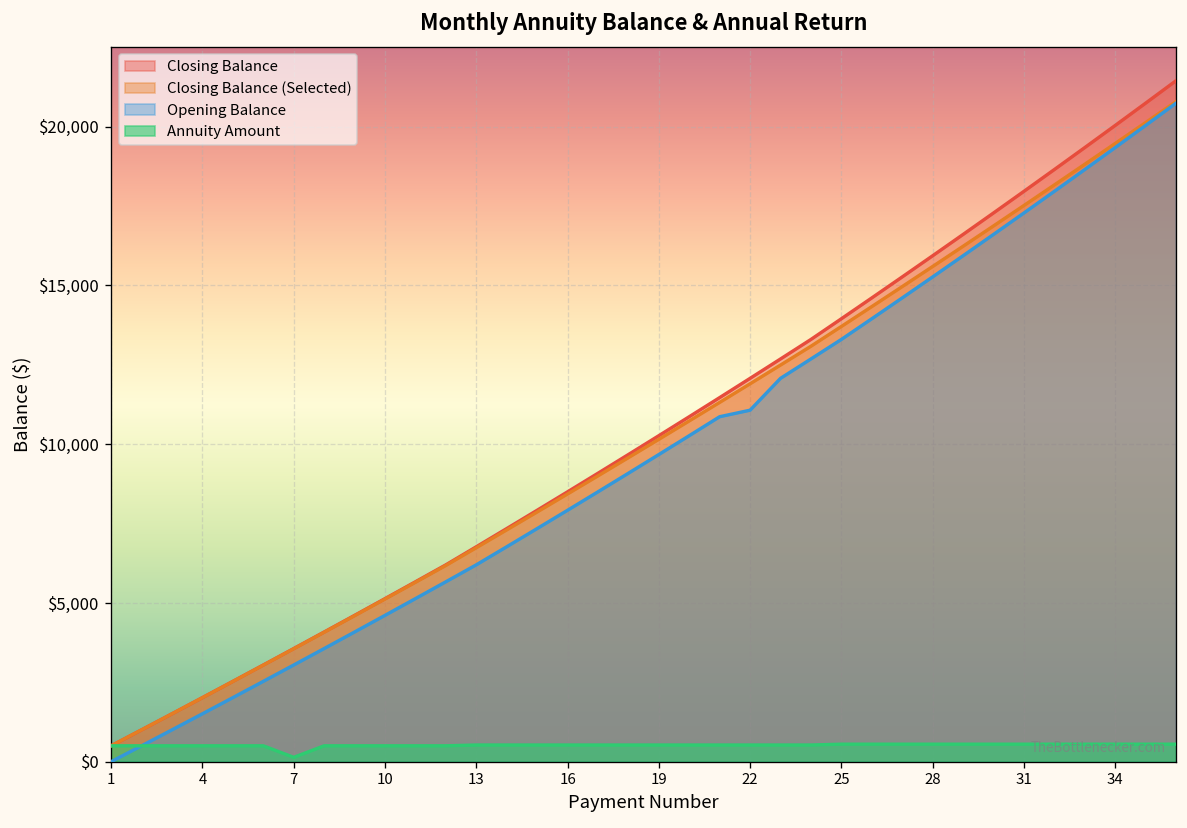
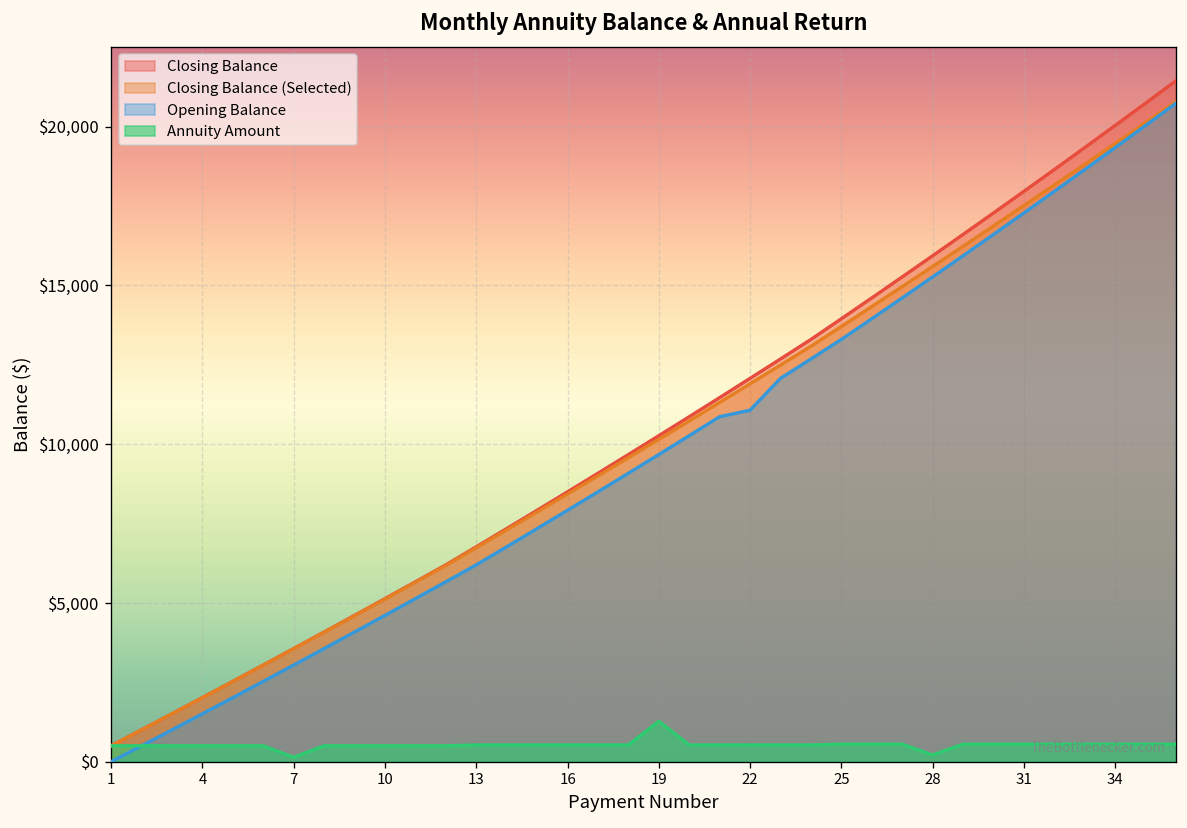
Annuity Amount, 19: $500 -> $1,300
Annuity Amount, 28: $600 -> $200
